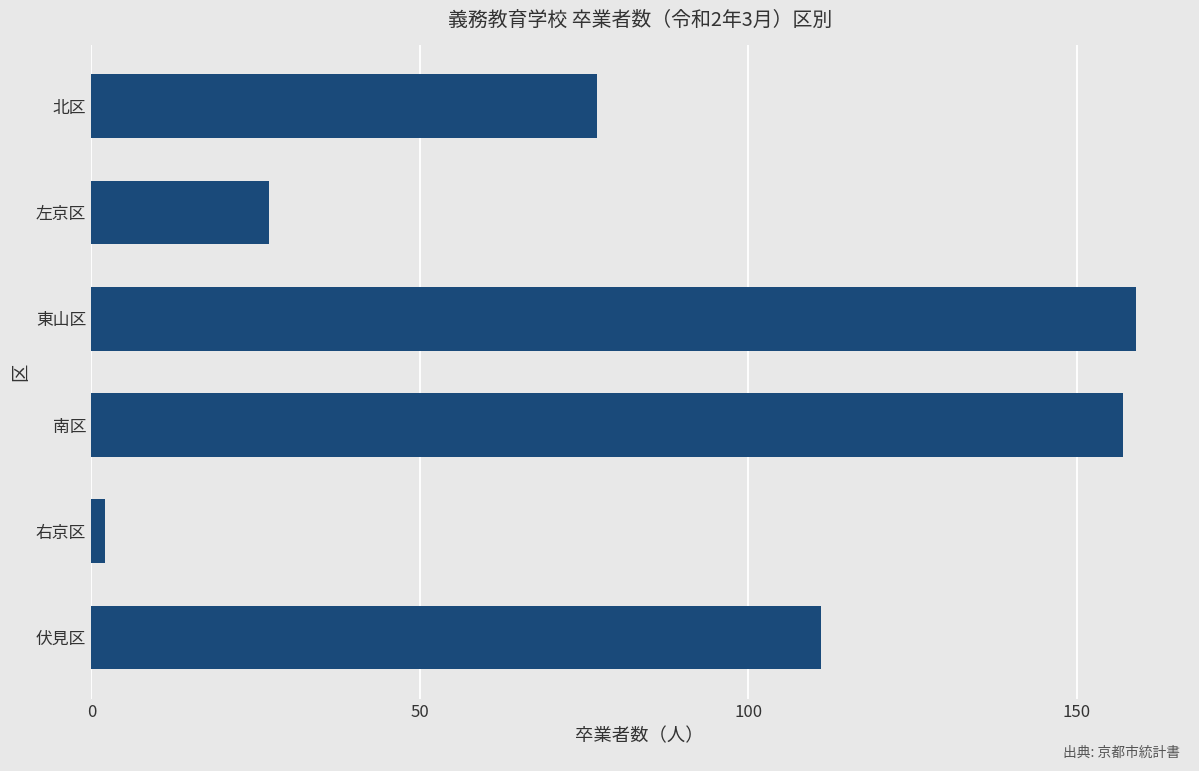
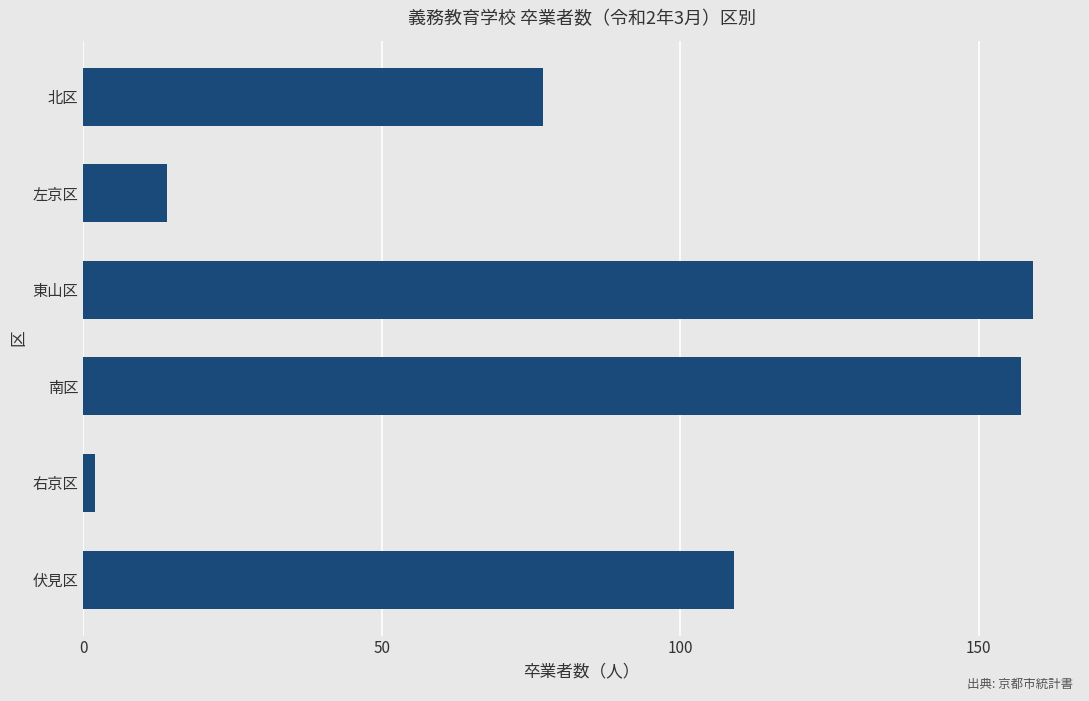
左京区: 27 -> 14
伏見区: 111 -> 109
